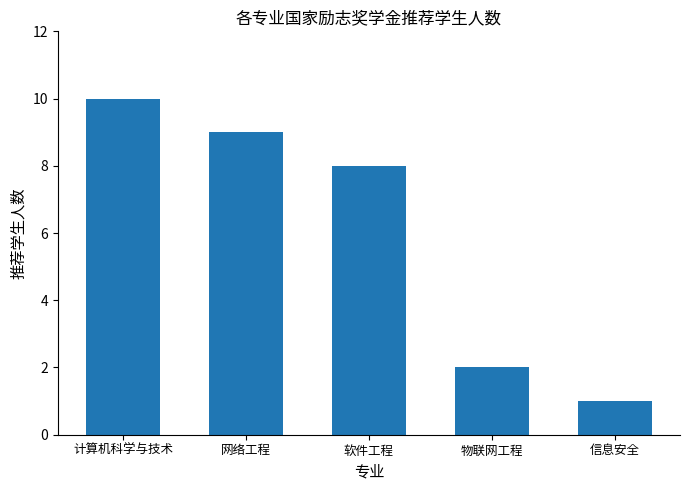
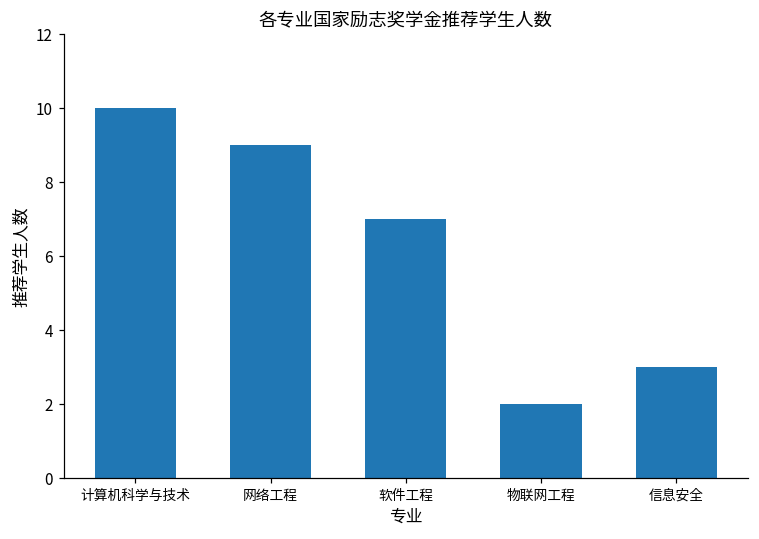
软件工程: 8 -> 7
信息安全: 1 -> 3
